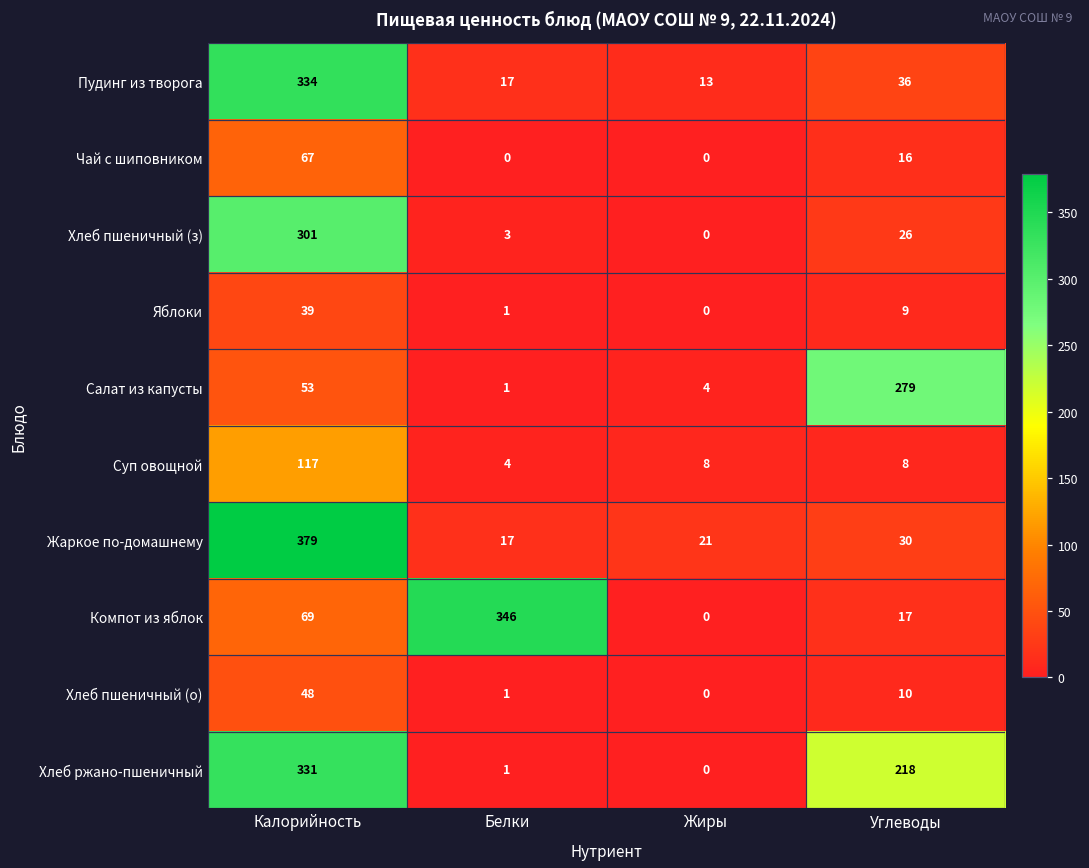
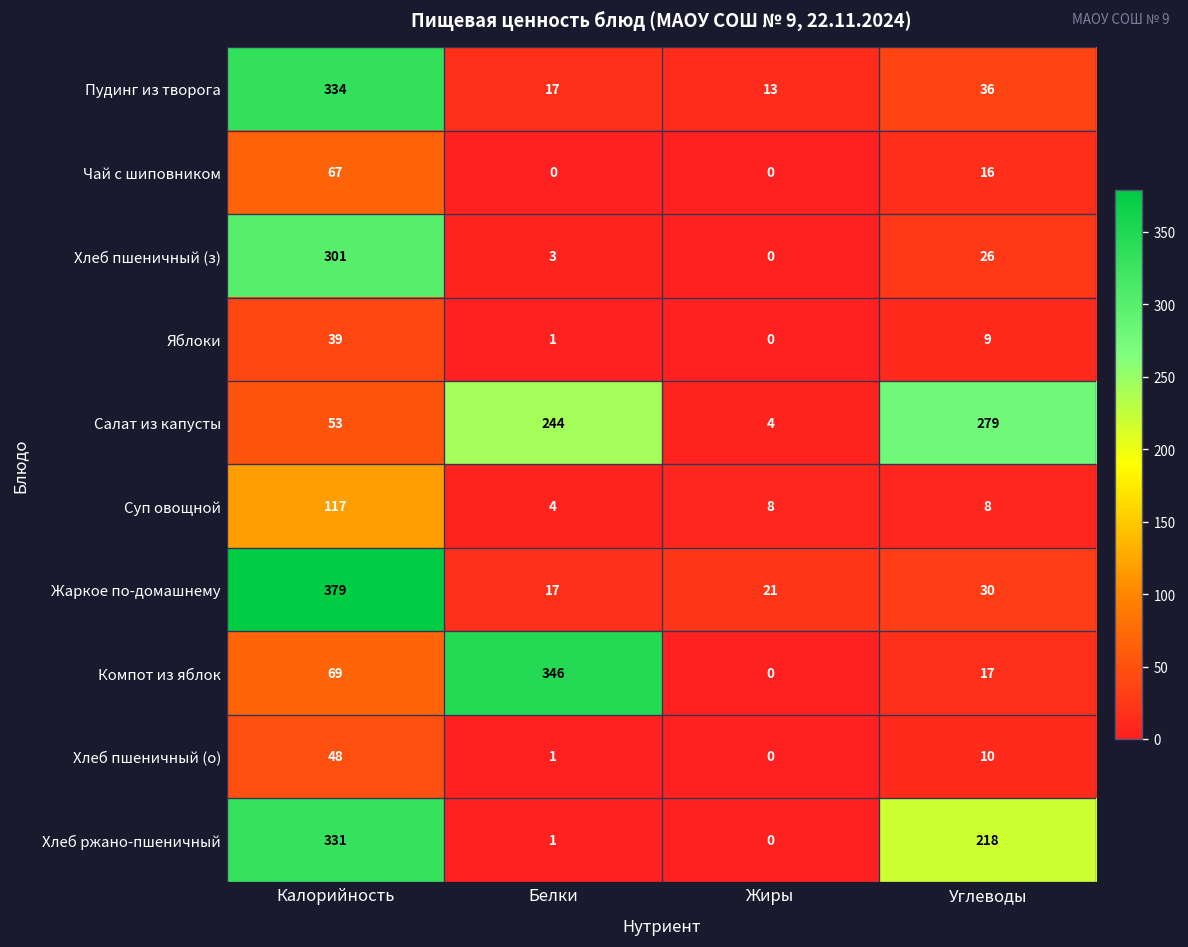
Салат из капусты, Белки: 1 -> 244
